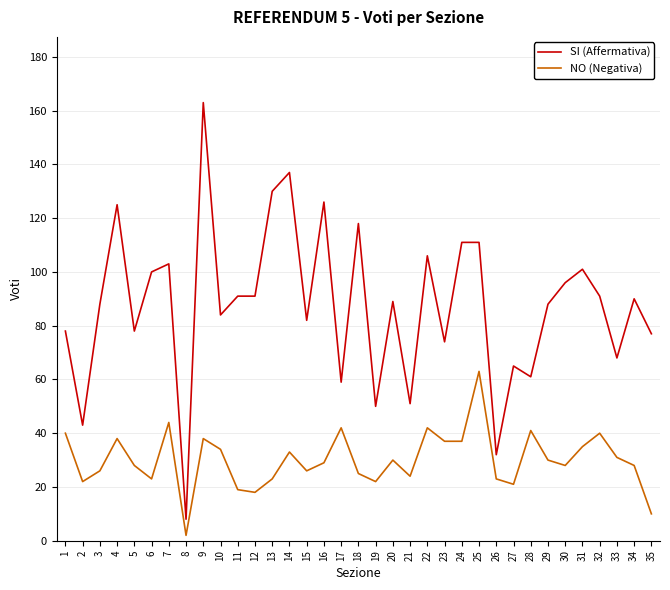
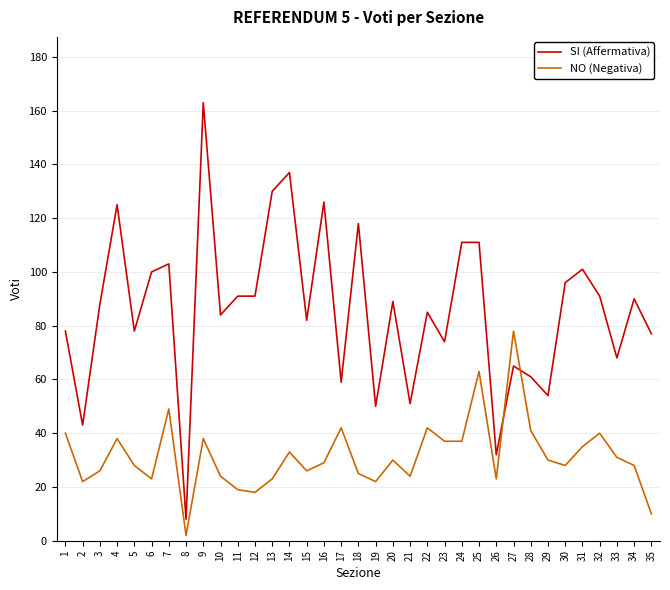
NO (Negativa), 7: 44 -> 49
NO (Negativa), 10: 34 -> 24
SI (Affermativa), 22: 106 -> 85
NO (Negativa), 27: 21 -> 78
SI (Affermativa), 29: 88 -> 54
